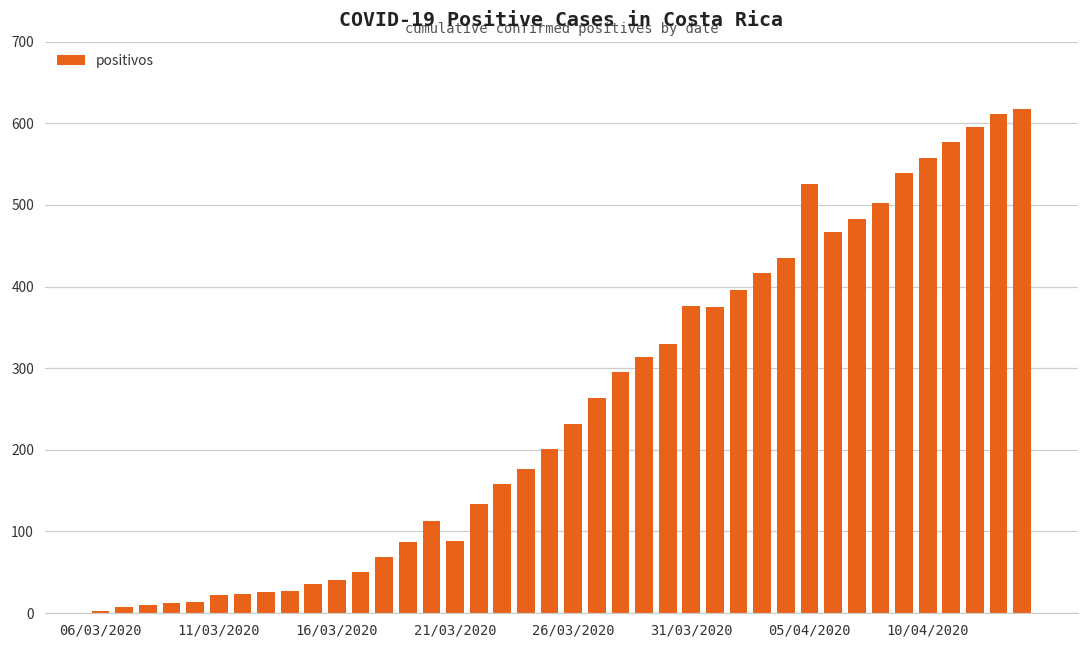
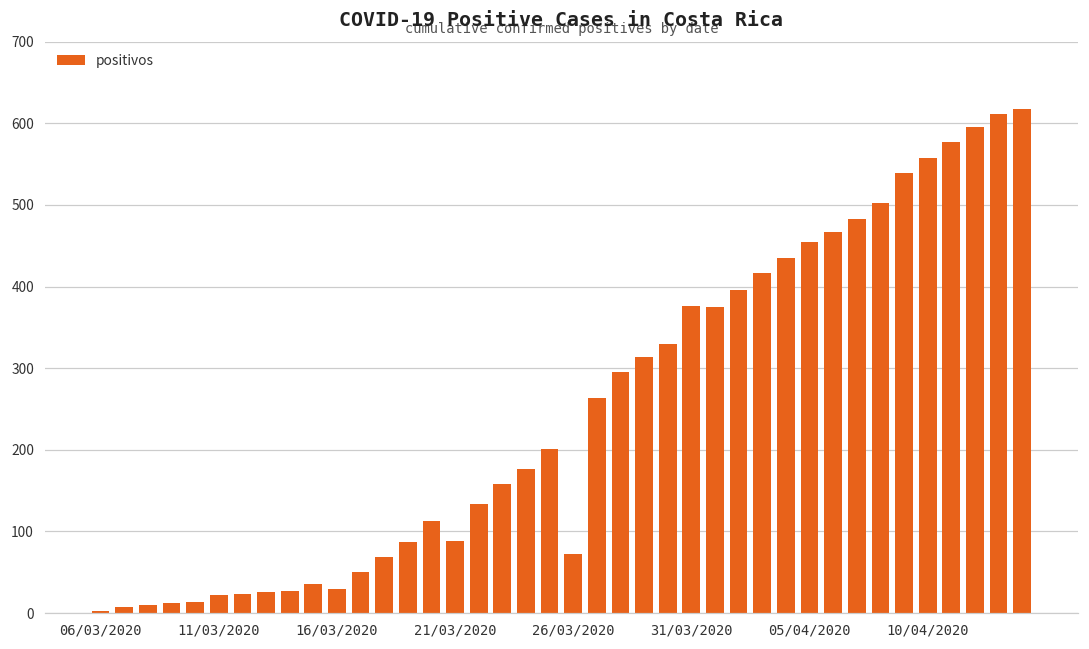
16/03/2020: 40 -> 30
26/03/2020: 230 -> 70
05/04/2020: 530 -> 450
